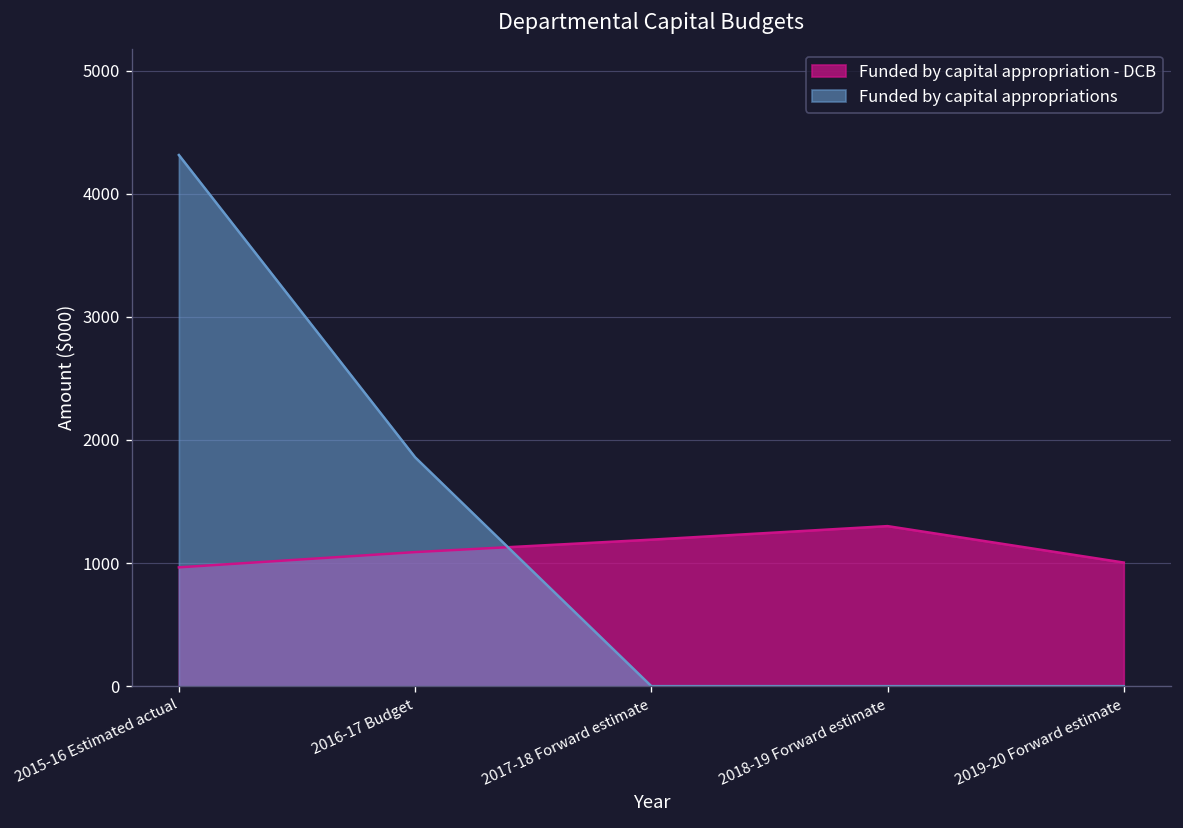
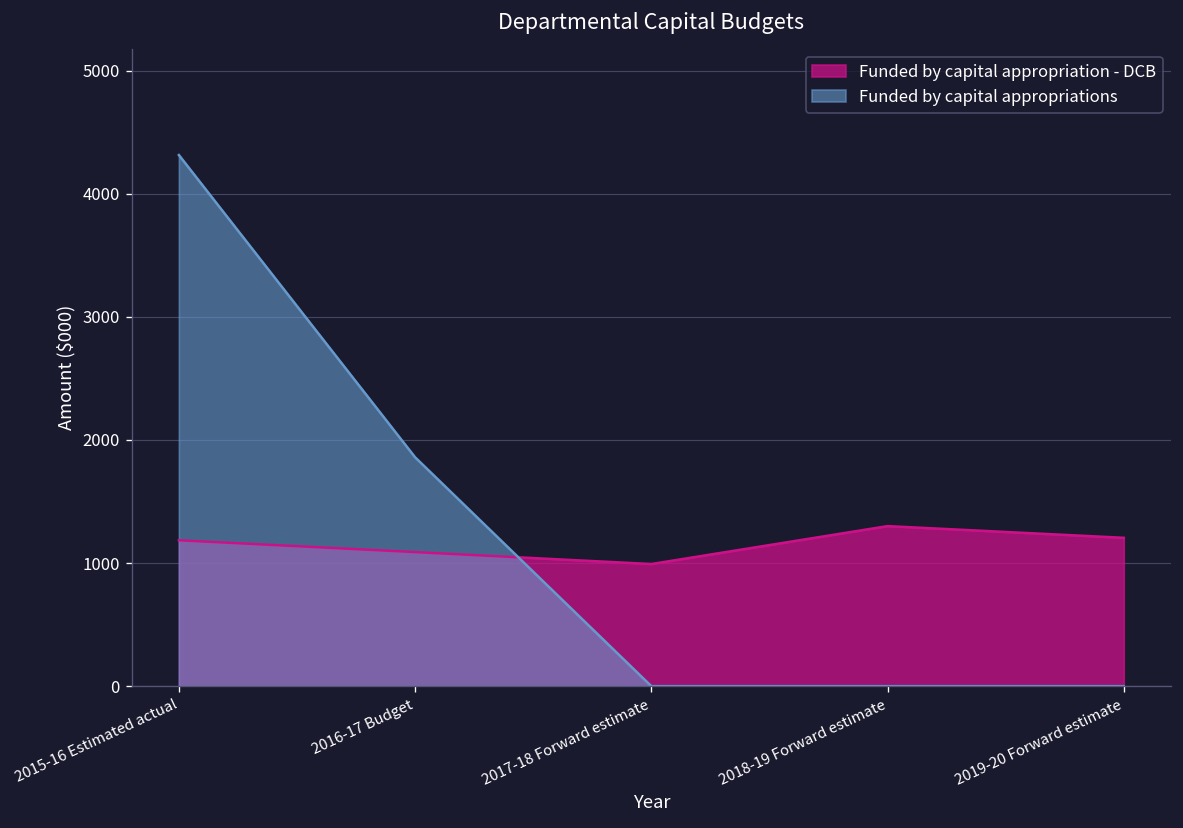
Funded by capital appropriation - DCB, 2015-16 Estimated actual: 970 -> 1190
Funded by capital appropriation - DCB, 2017-18 Forward estimate: 1190 -> 990
Funded by capital appropriation - DCB, 2019-20 Forward estimate: 1000 -> 1210
